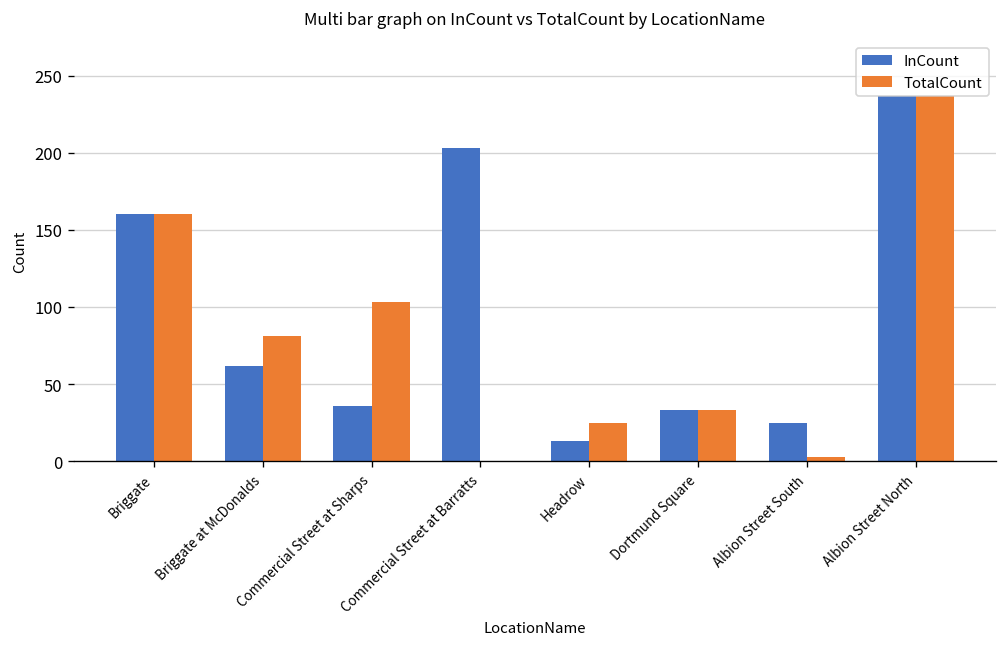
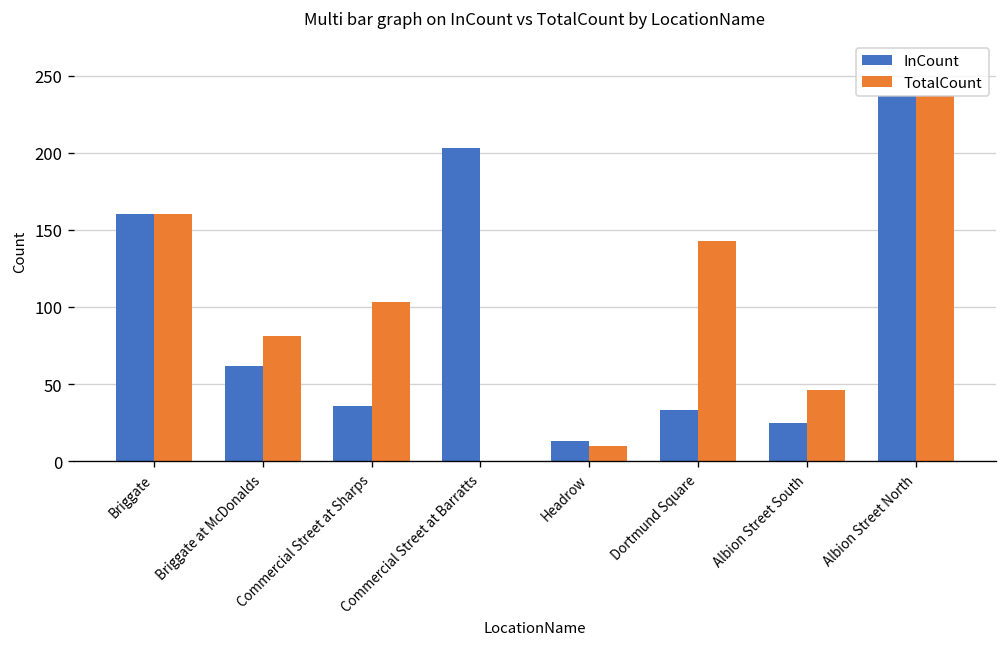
TotalCount, Headrow: 25 -> 10
TotalCount, Dortmund Square: 33 -> 143
TotalCount, Albion Street South: 3 -> 46
